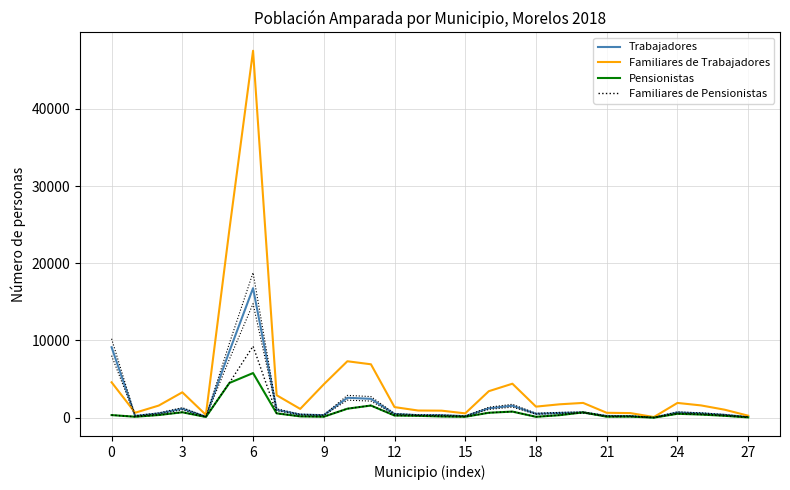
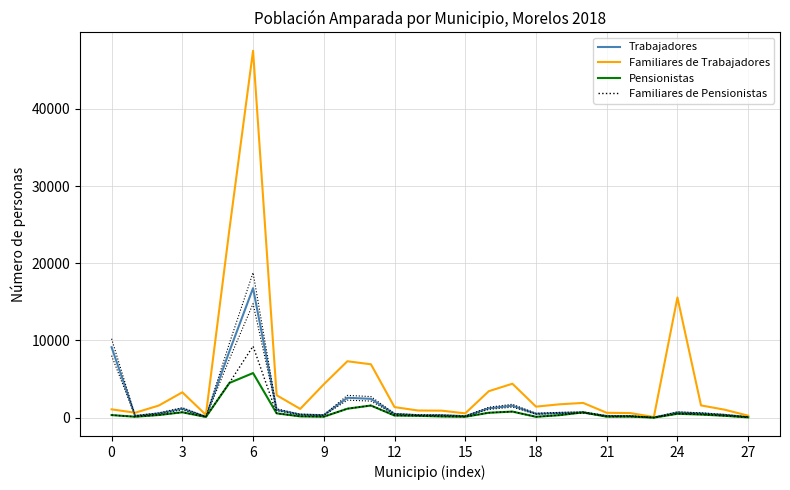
Familiares de Trabajadores, 0: 5000 -> 1000
Familiares de Trabajadores, 24: 2000 -> 16000
